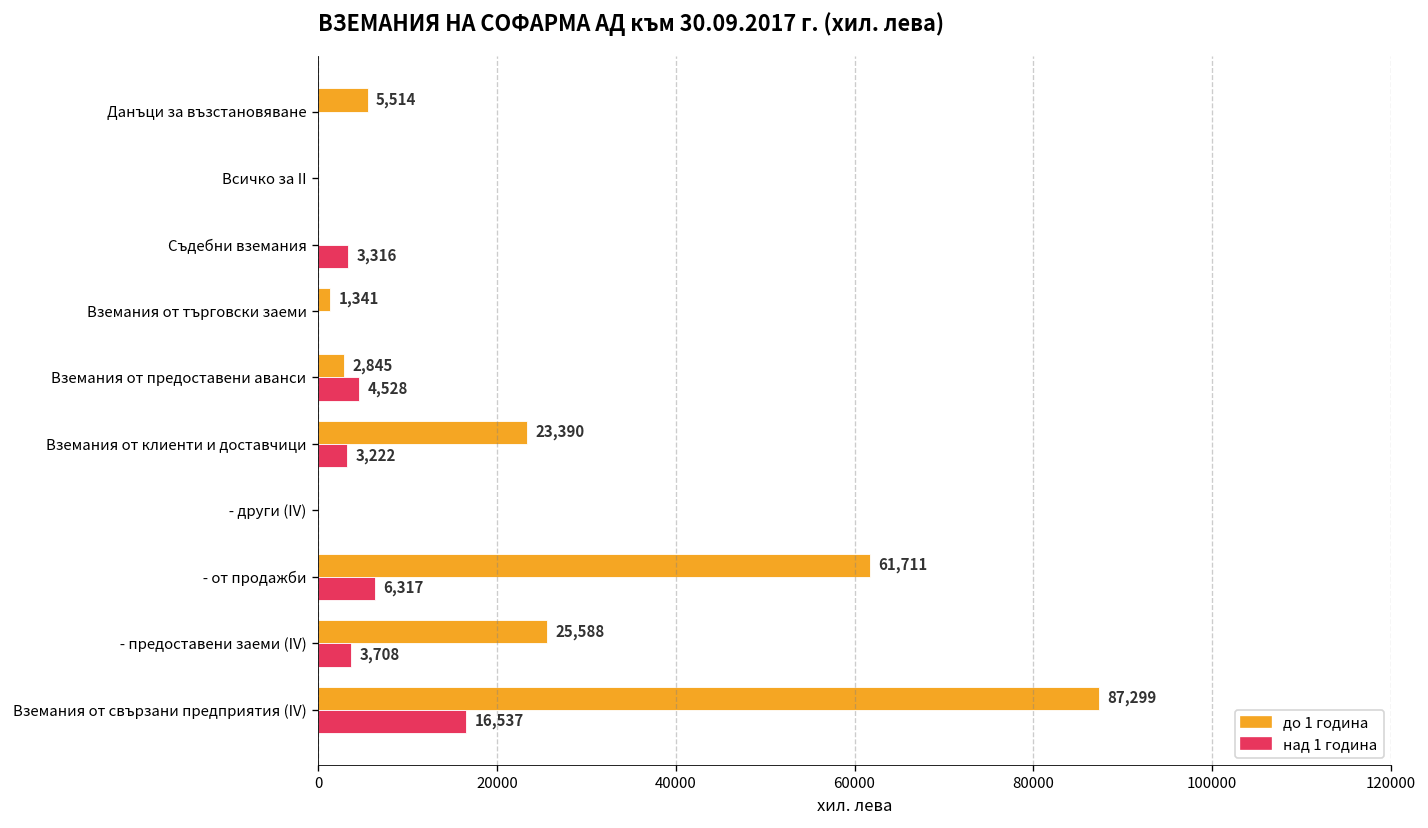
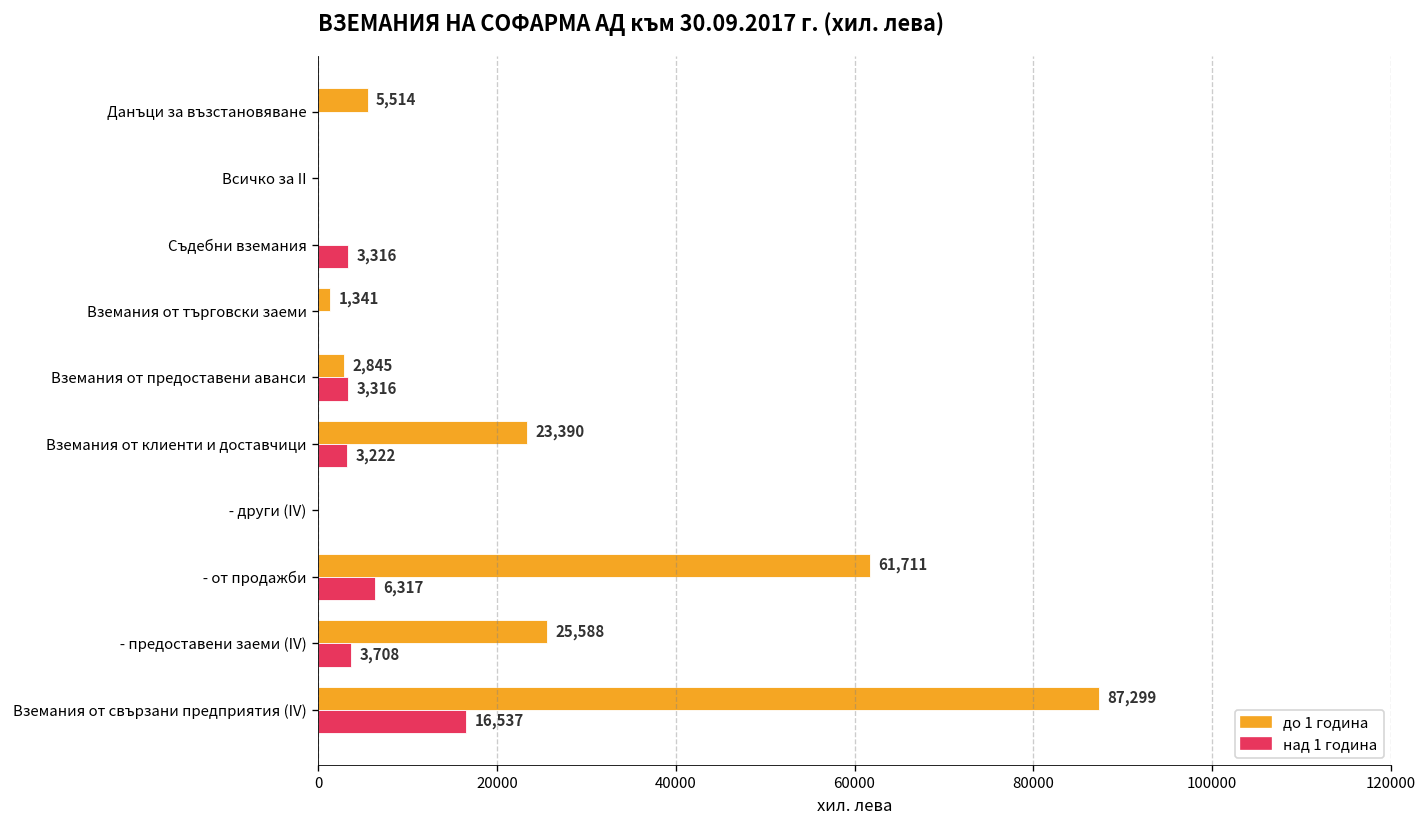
над 1 година, Вземания от предоставени аванси: 4,528 -> 3,316
